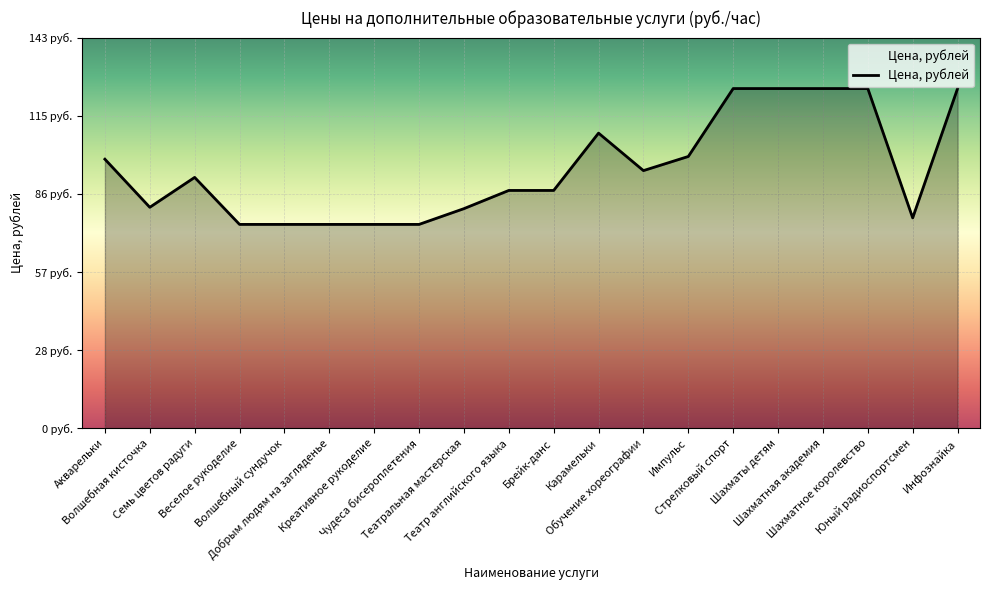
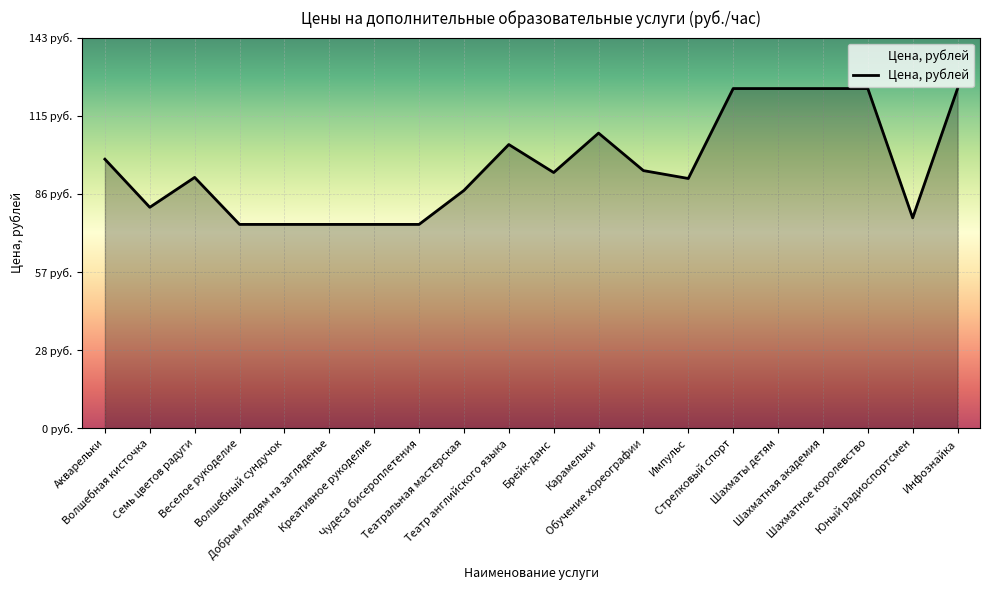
Театральная мастерская: 81 руб. -> 88 руб.
Театр английского языка: 88 руб. -> 104 руб.
Брейк-данс: 88 руб. -> 94 руб.
Импульс: 100 руб. -> 92 руб.
